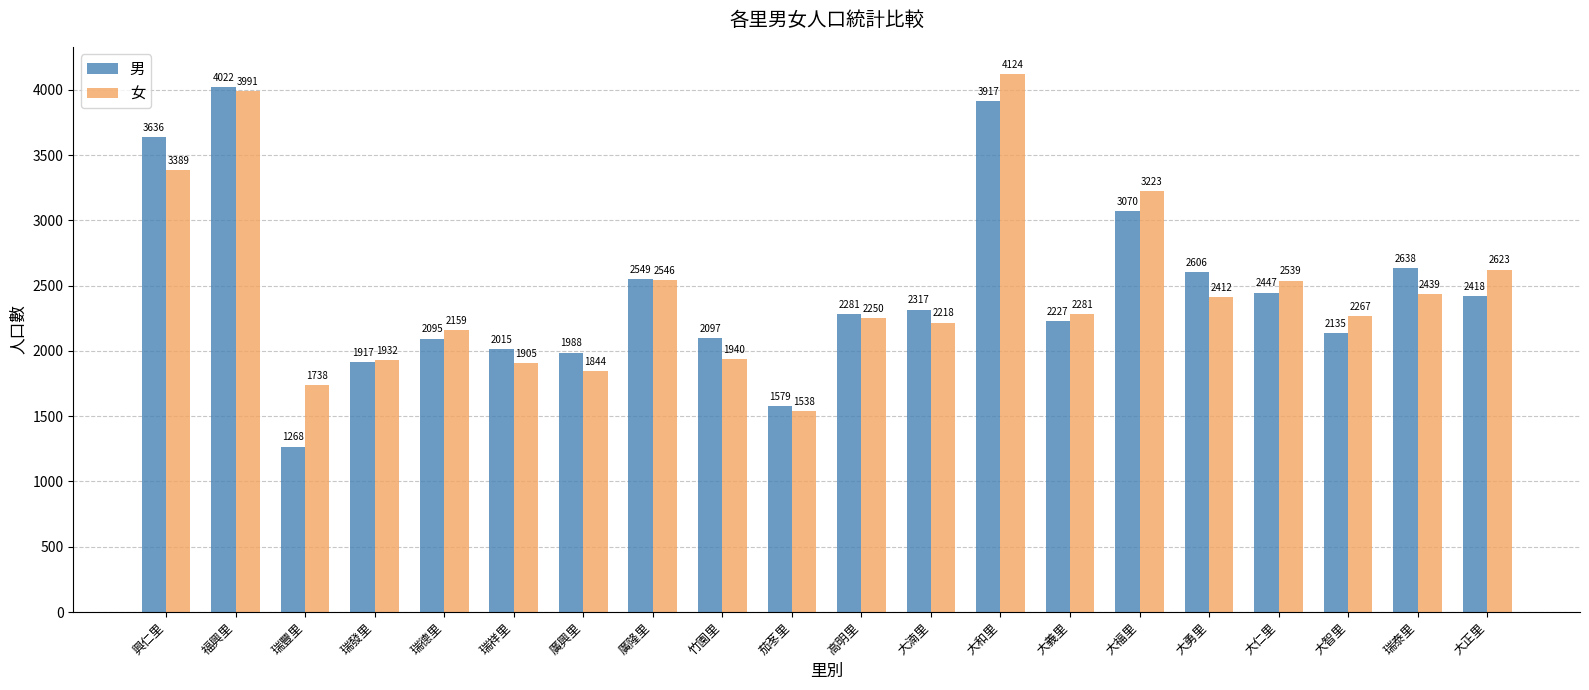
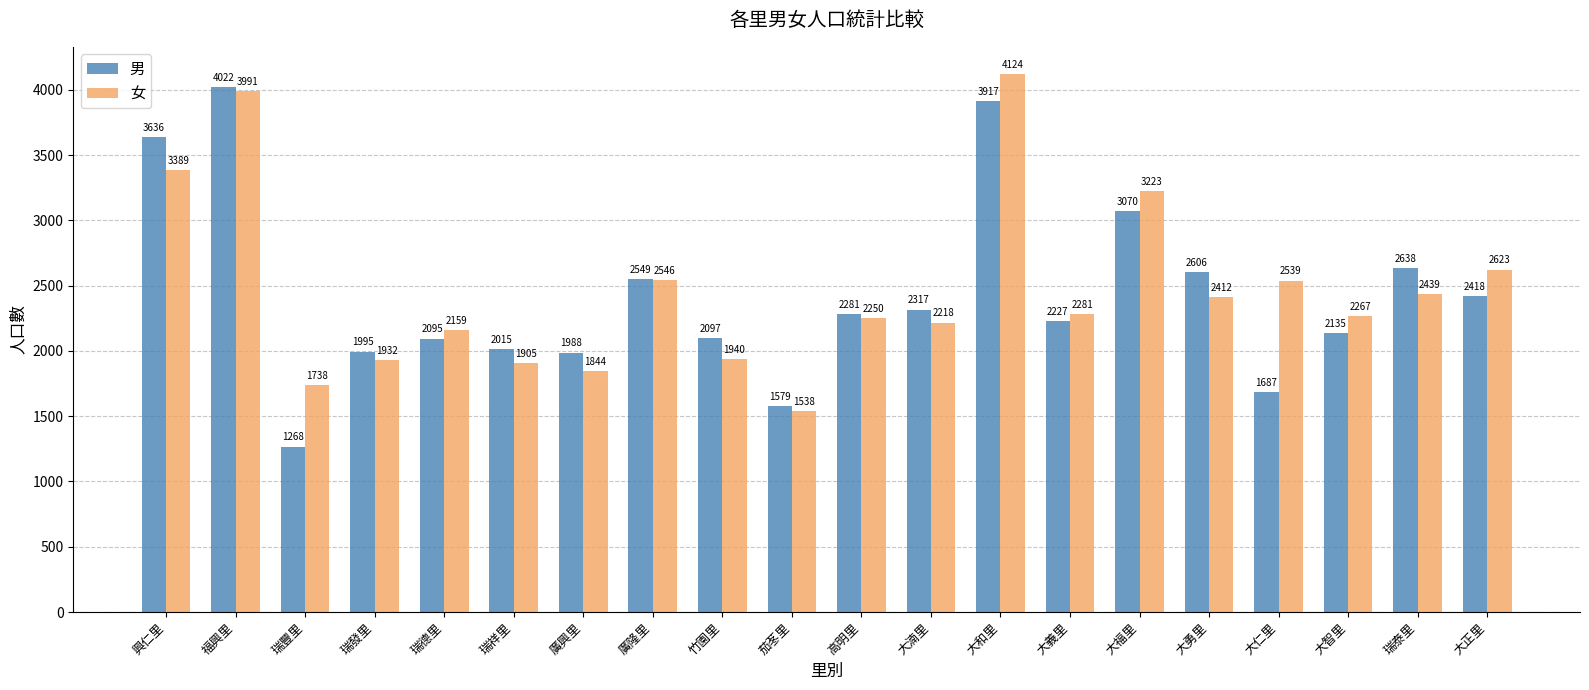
男, 瑞發里: 1917 -> 1995
男, 大仁里: 2447 -> 1687
